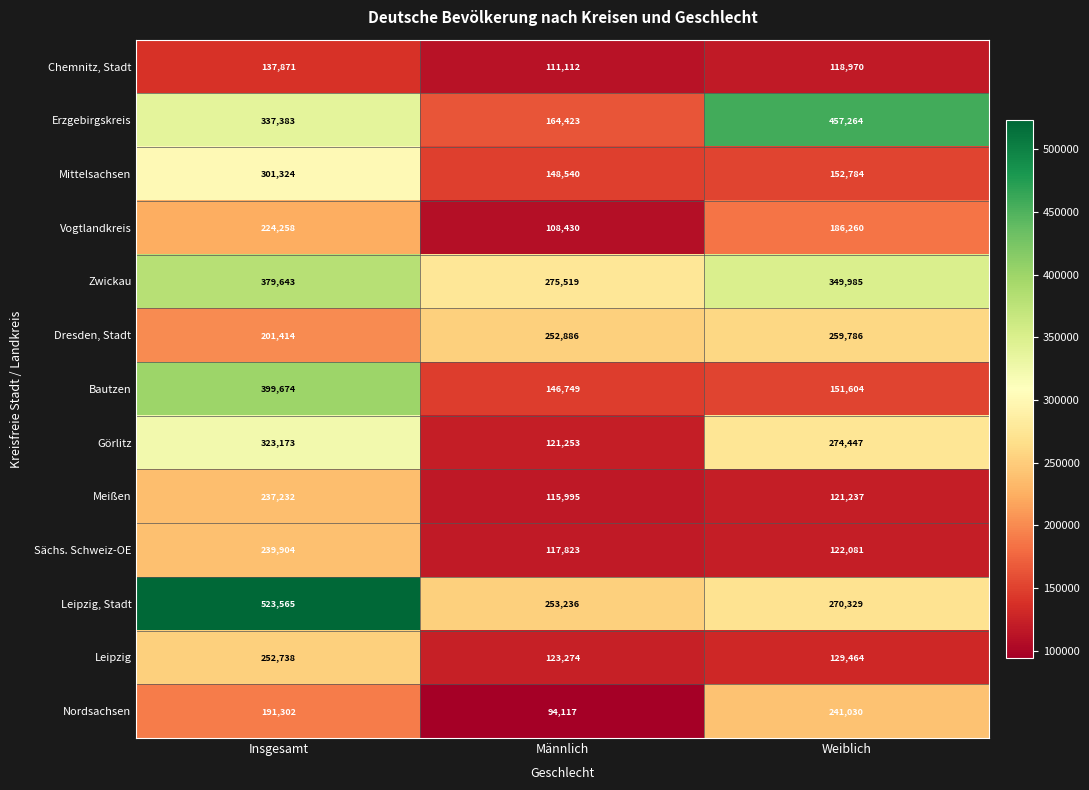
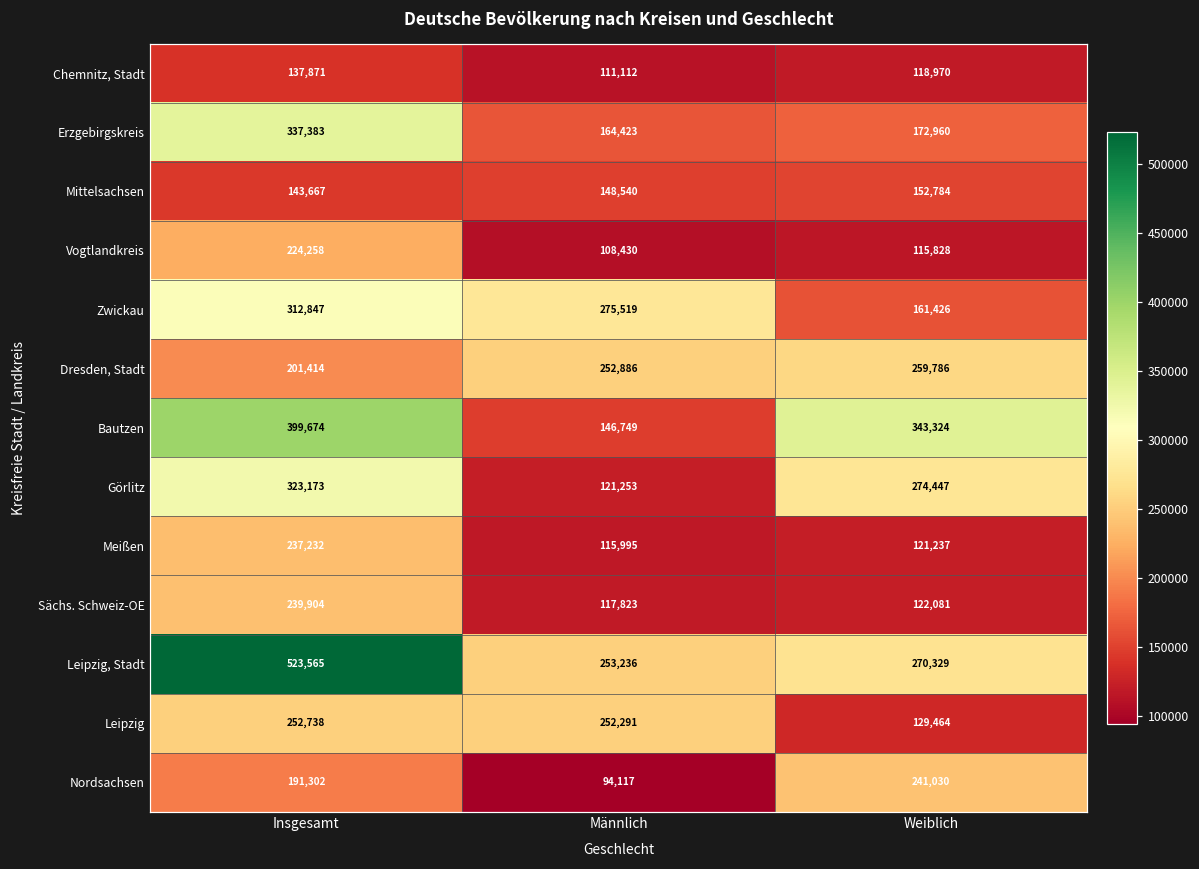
Erzgebirgskreis, Weiblich: 457,264 -> 172,960
Mittelsachsen, Insgesamt: 301,324 -> 143,667
Vogtlandkreis, Weiblich: 186,260 -> 115,828
Zwickau, Insgesamt: 379,643 -> 312,847
Zwickau, Weiblich: 349,985 -> 161,426
Bautzen, Weiblich: 151,604 -> 343,324
Leipzig, Männlich: 123,274 -> 252,291
